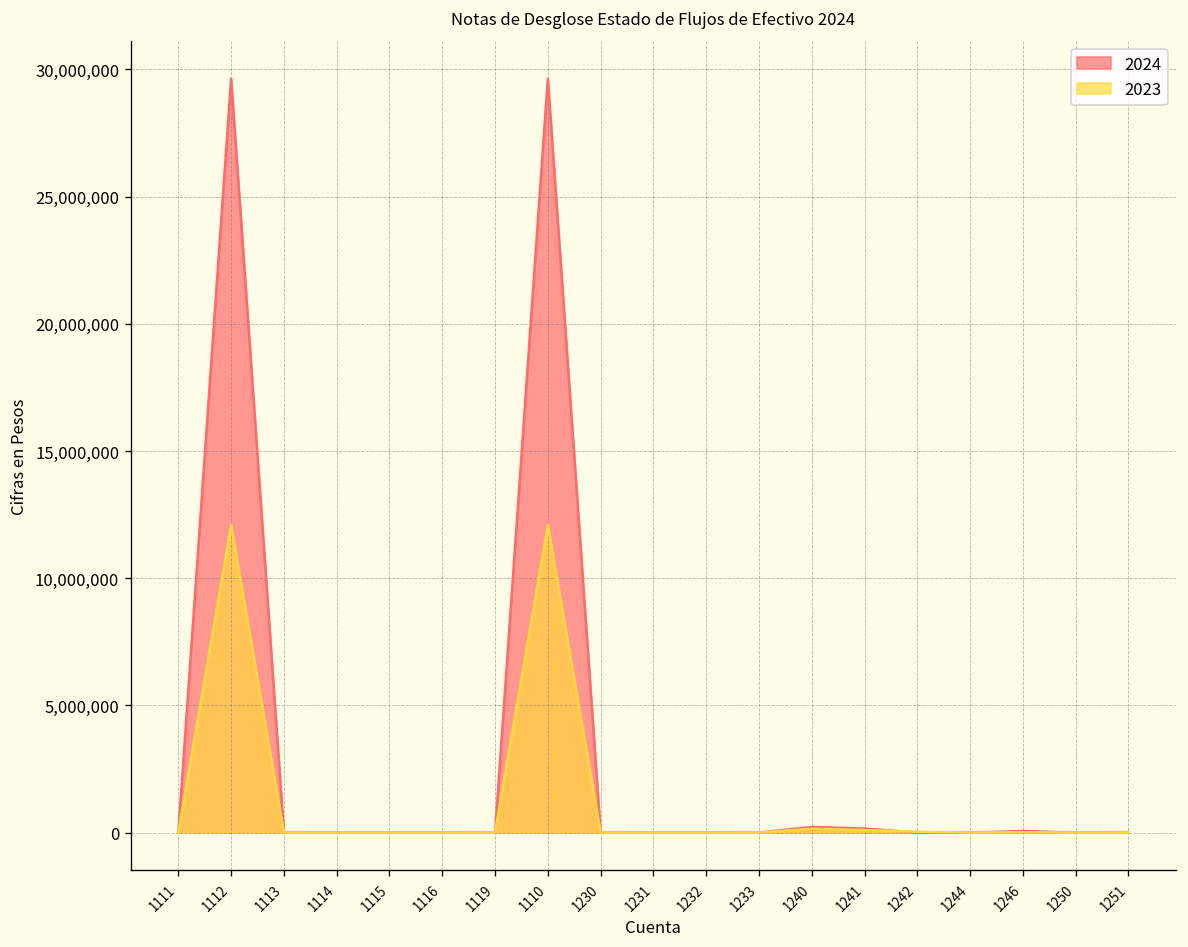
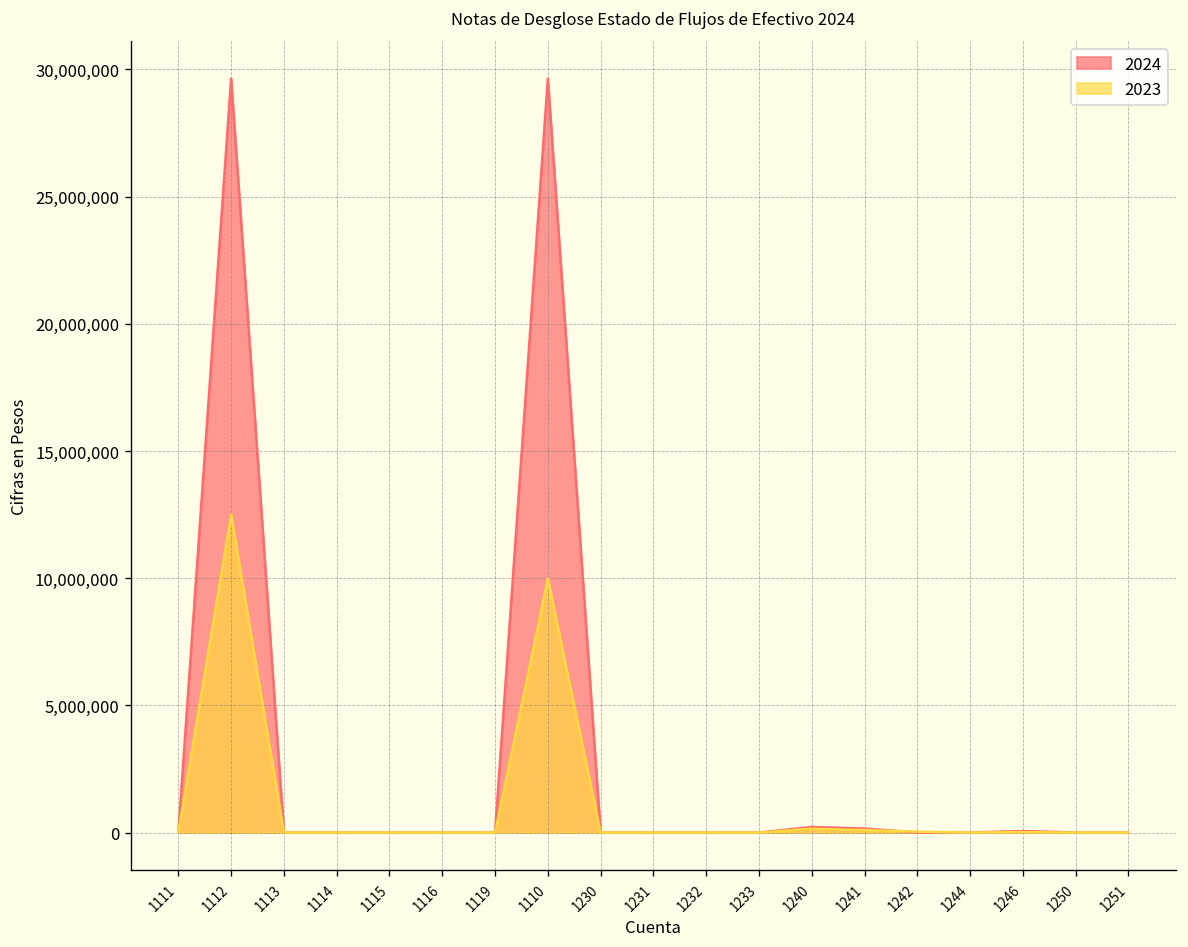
2023, 1112: 12,100,000 -> 12,500,000
2023, 1110: 12,100,000 -> 10,000,000
